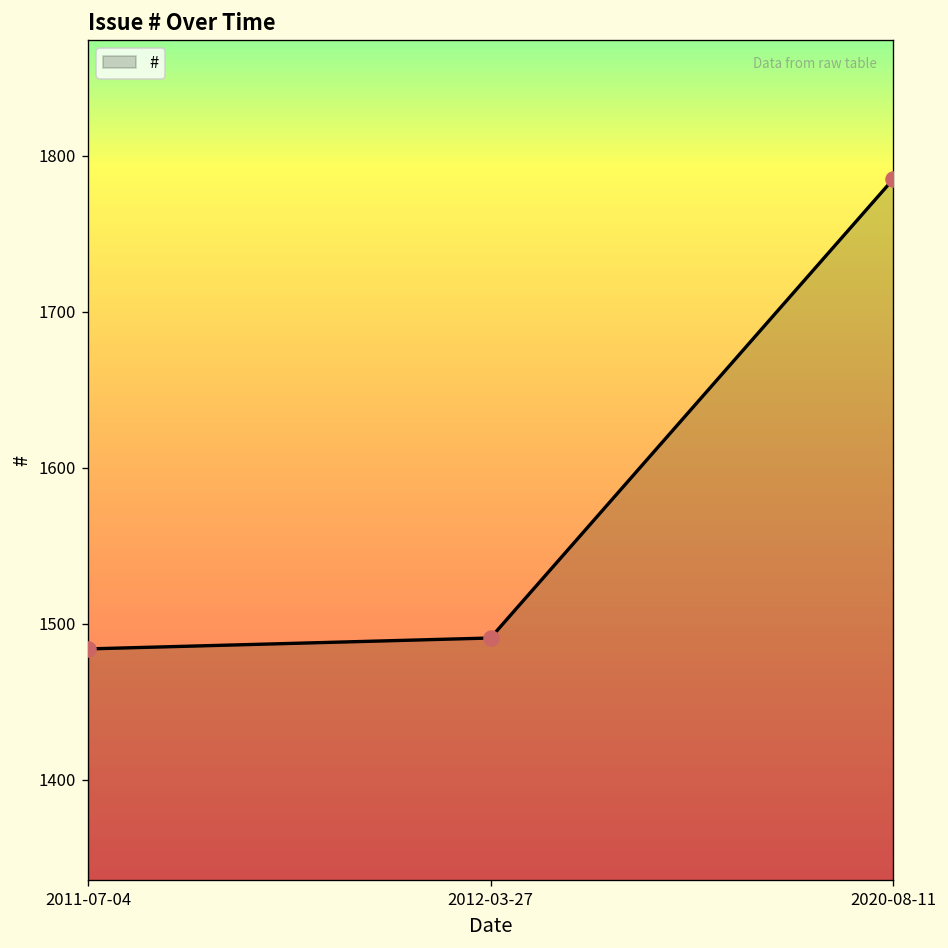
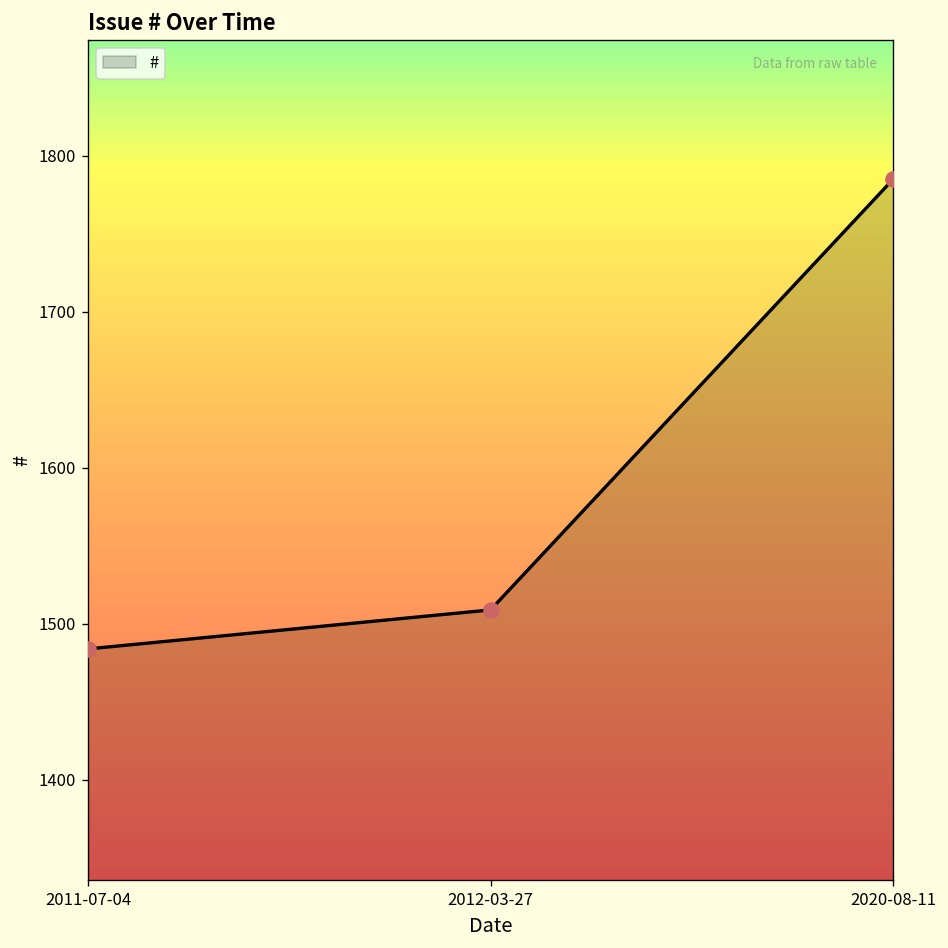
2012-03-27: 1491 -> 1509
